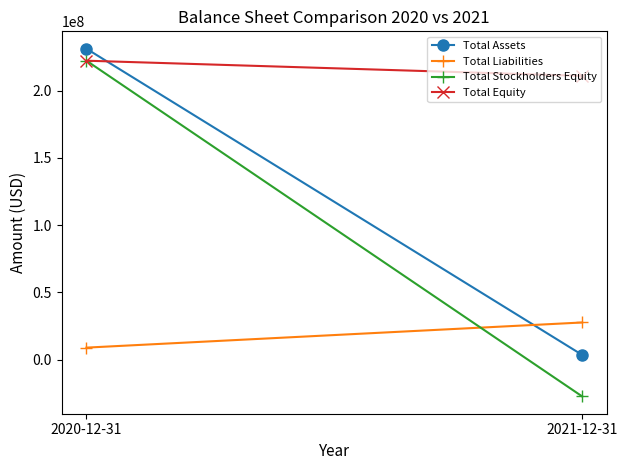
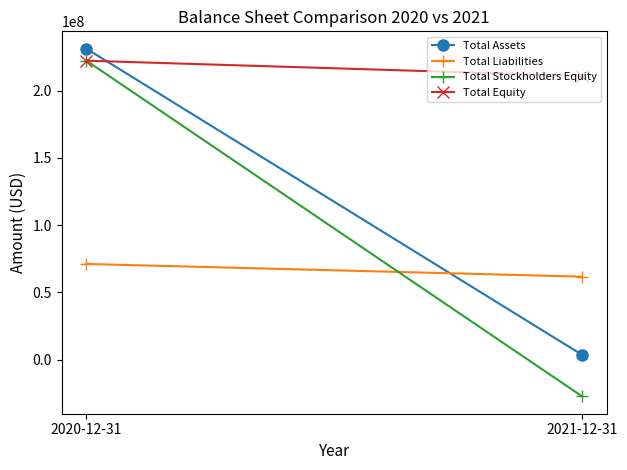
Total Liabilities, 2020-12-31: 9000000 -> 71000000
Total Liabilities, 2021-12-31: 28000000 -> 62000000
